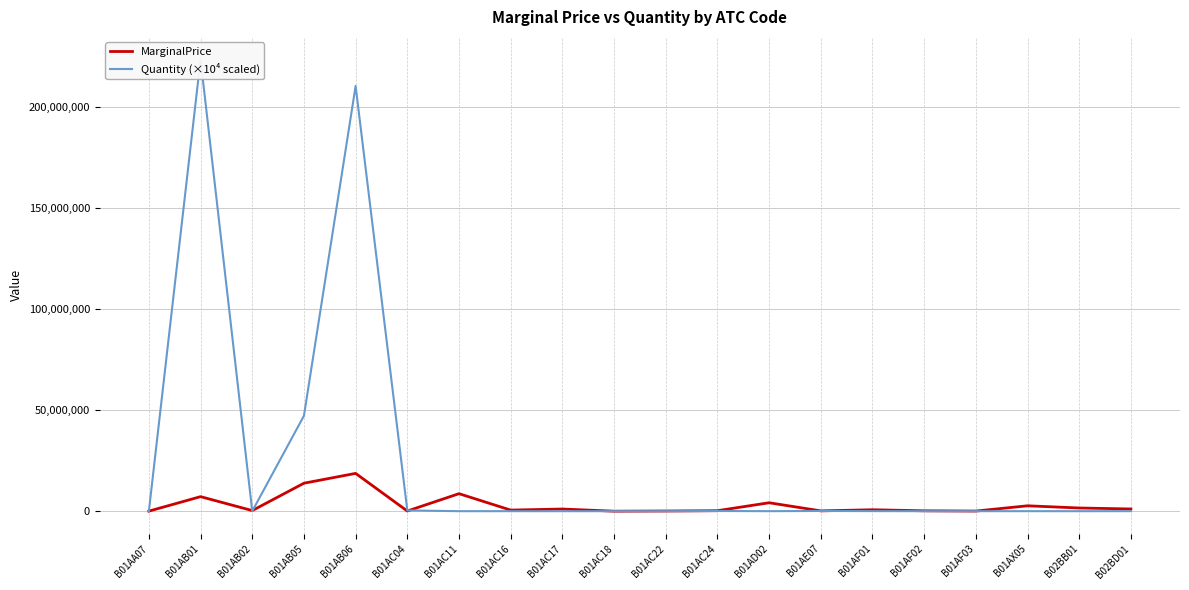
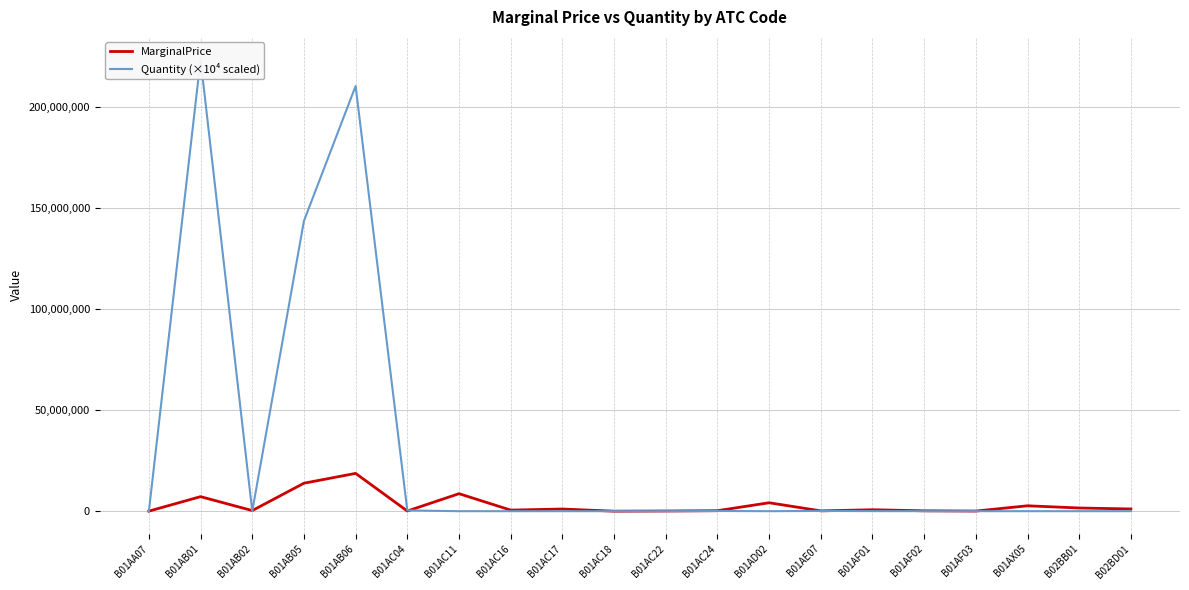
Quantity (×10⁴ scaled), B01AB05: 47,000,000 -> 144,000,000
